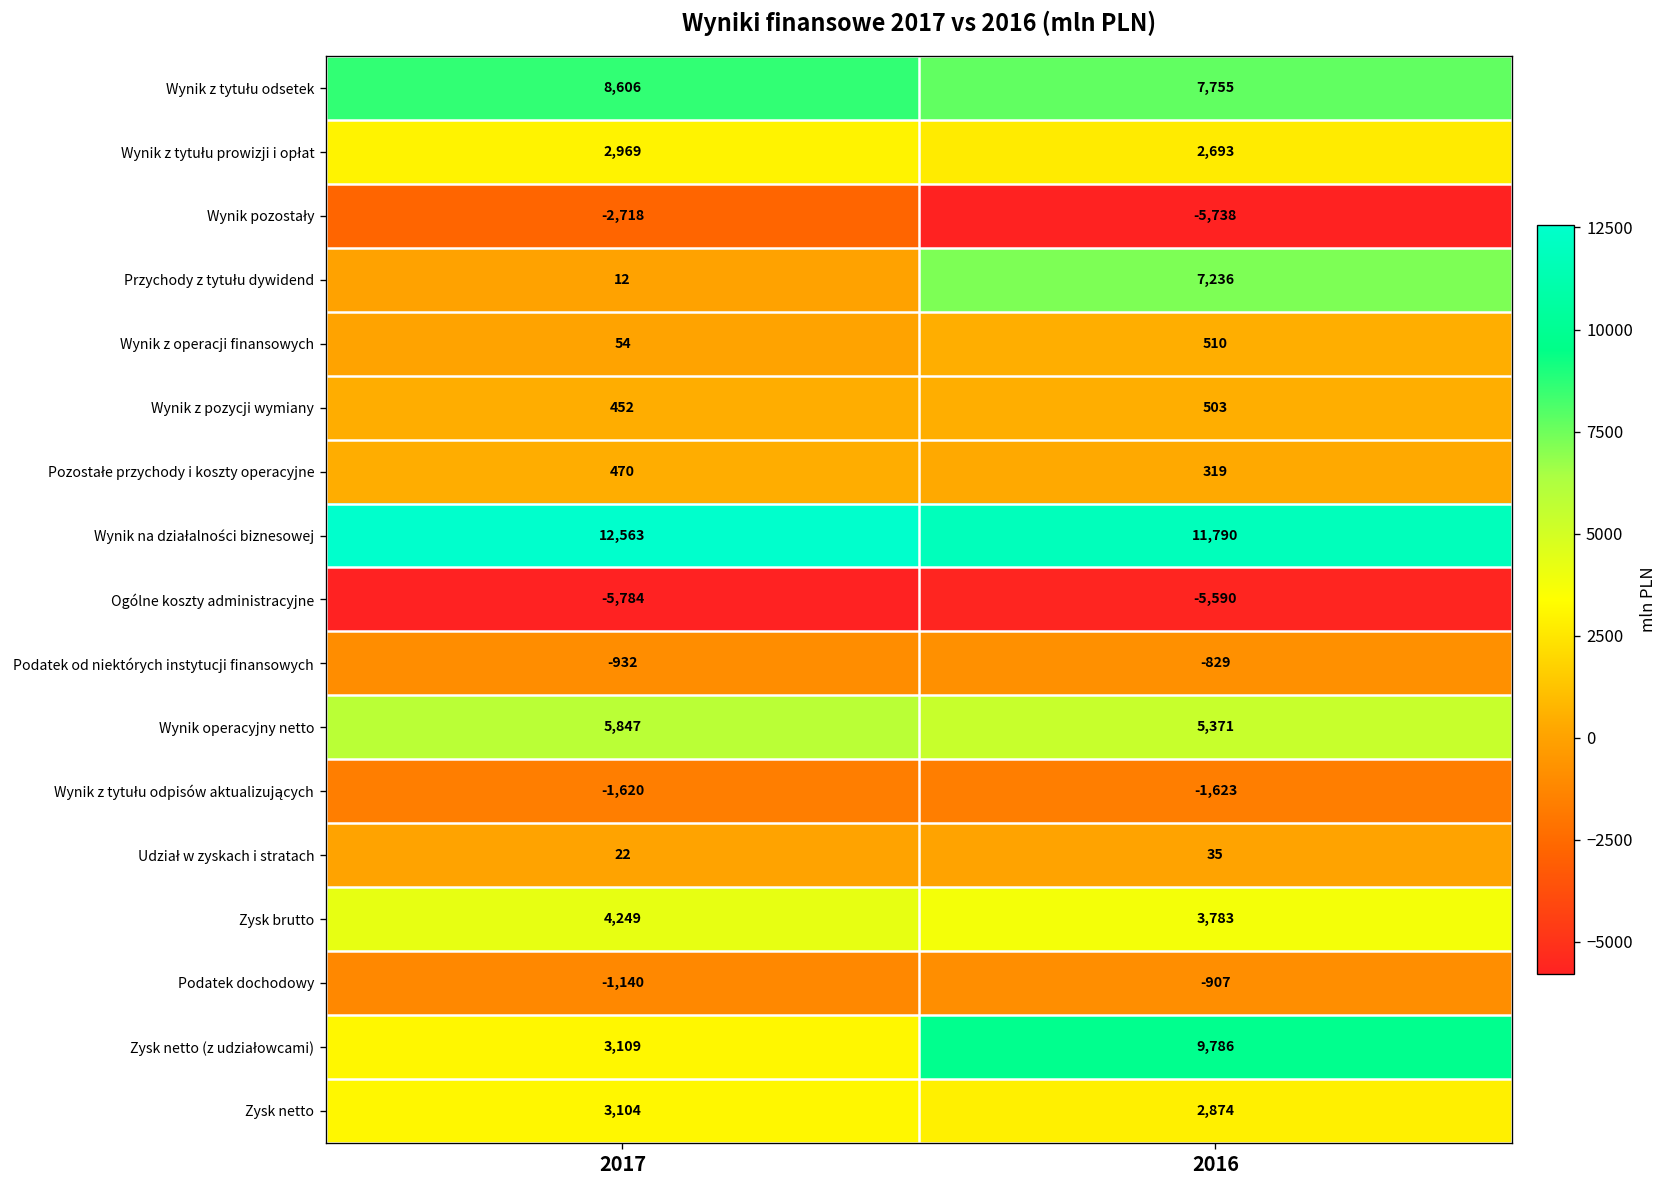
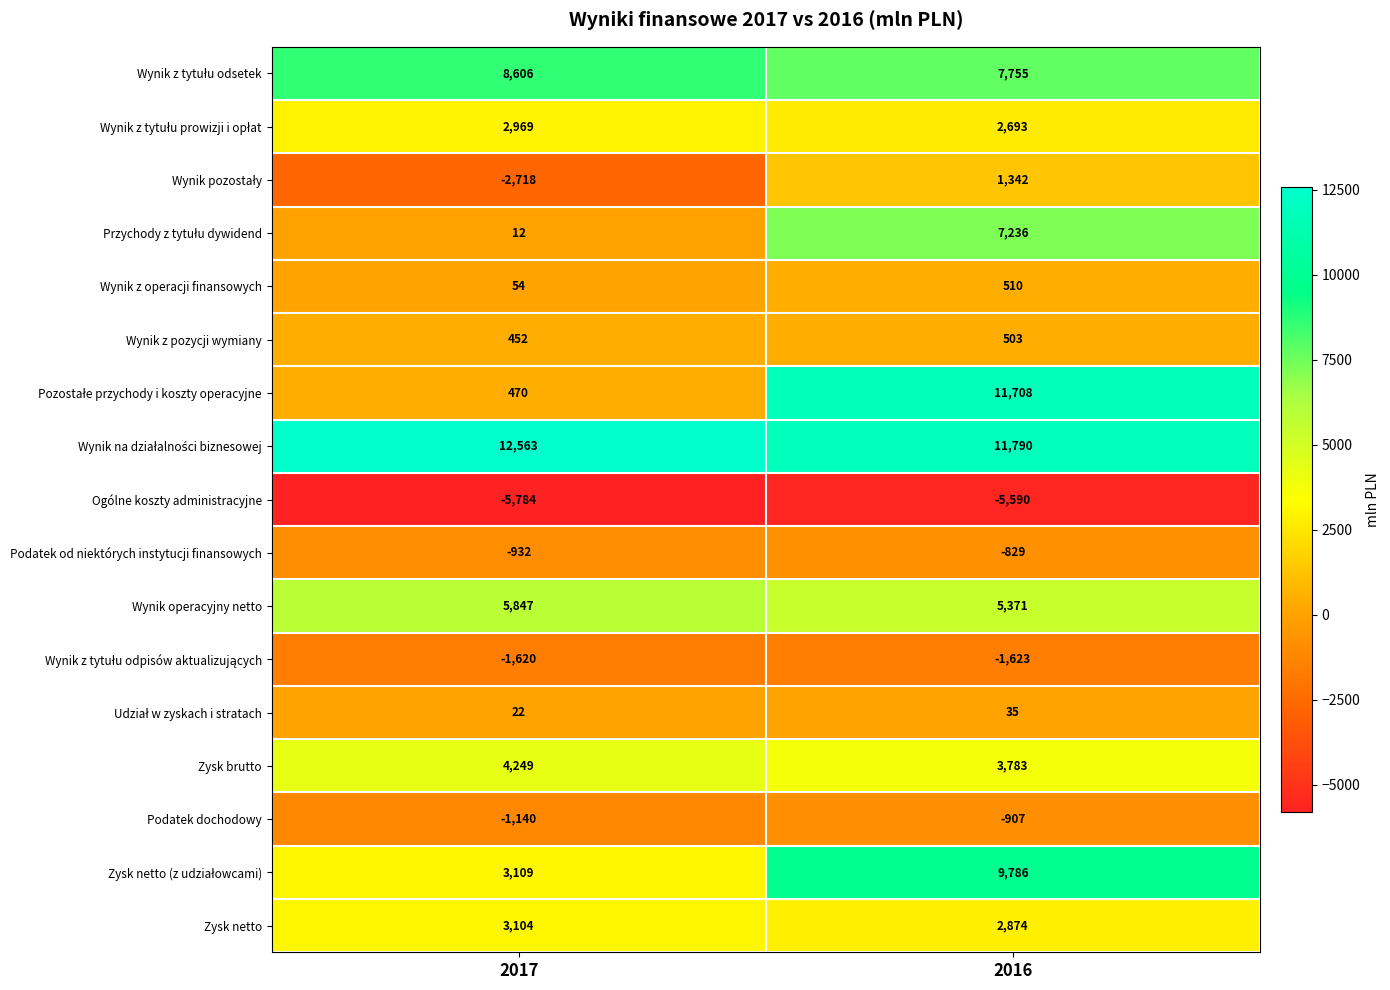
Wynik pozostały, 2016: -5,738 -> 1,342
Pozostałe przychody i koszty operacyjne, 2016: 319 -> 11,708
